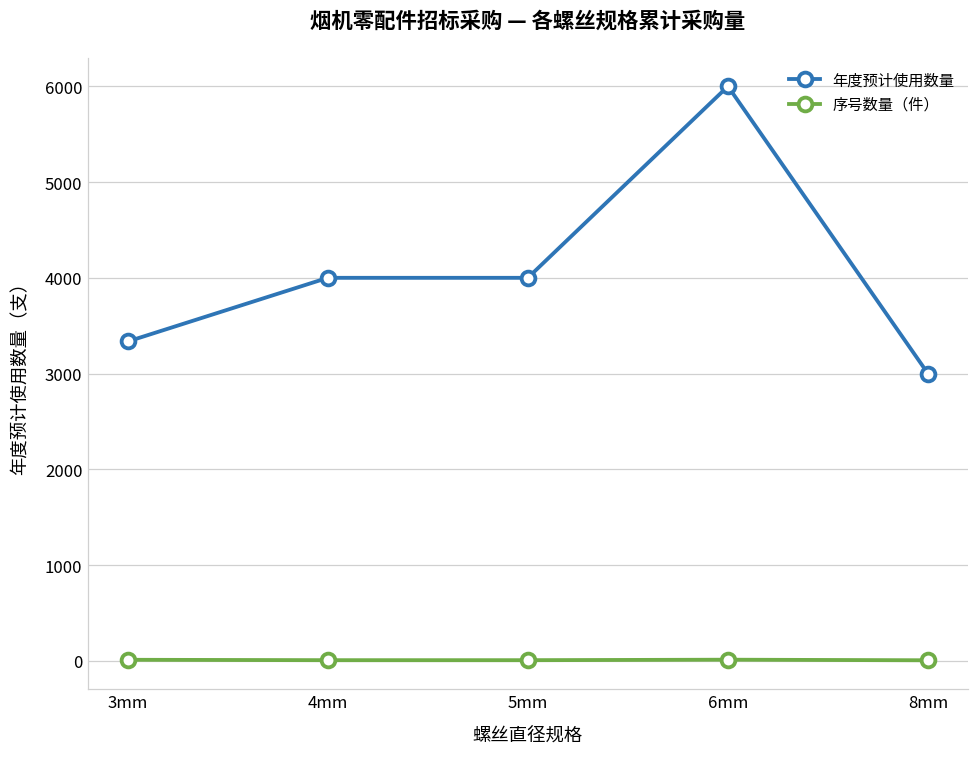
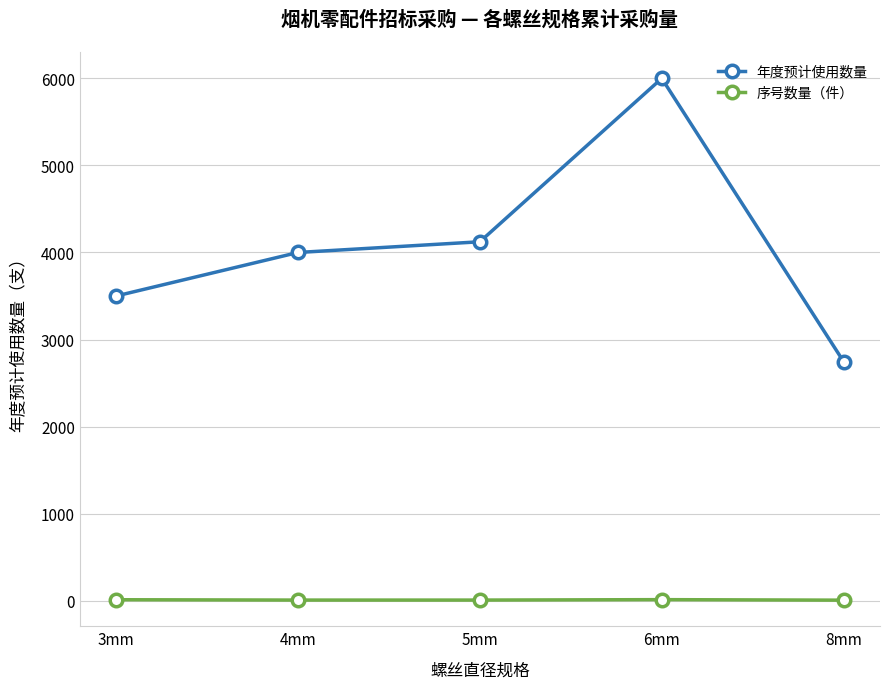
年度预计使用数量, 3mm: 3300 -> 3500
年度预计使用数量, 5mm: 4000 -> 4100
年度预计使用数量, 8mm: 3000 -> 2700
